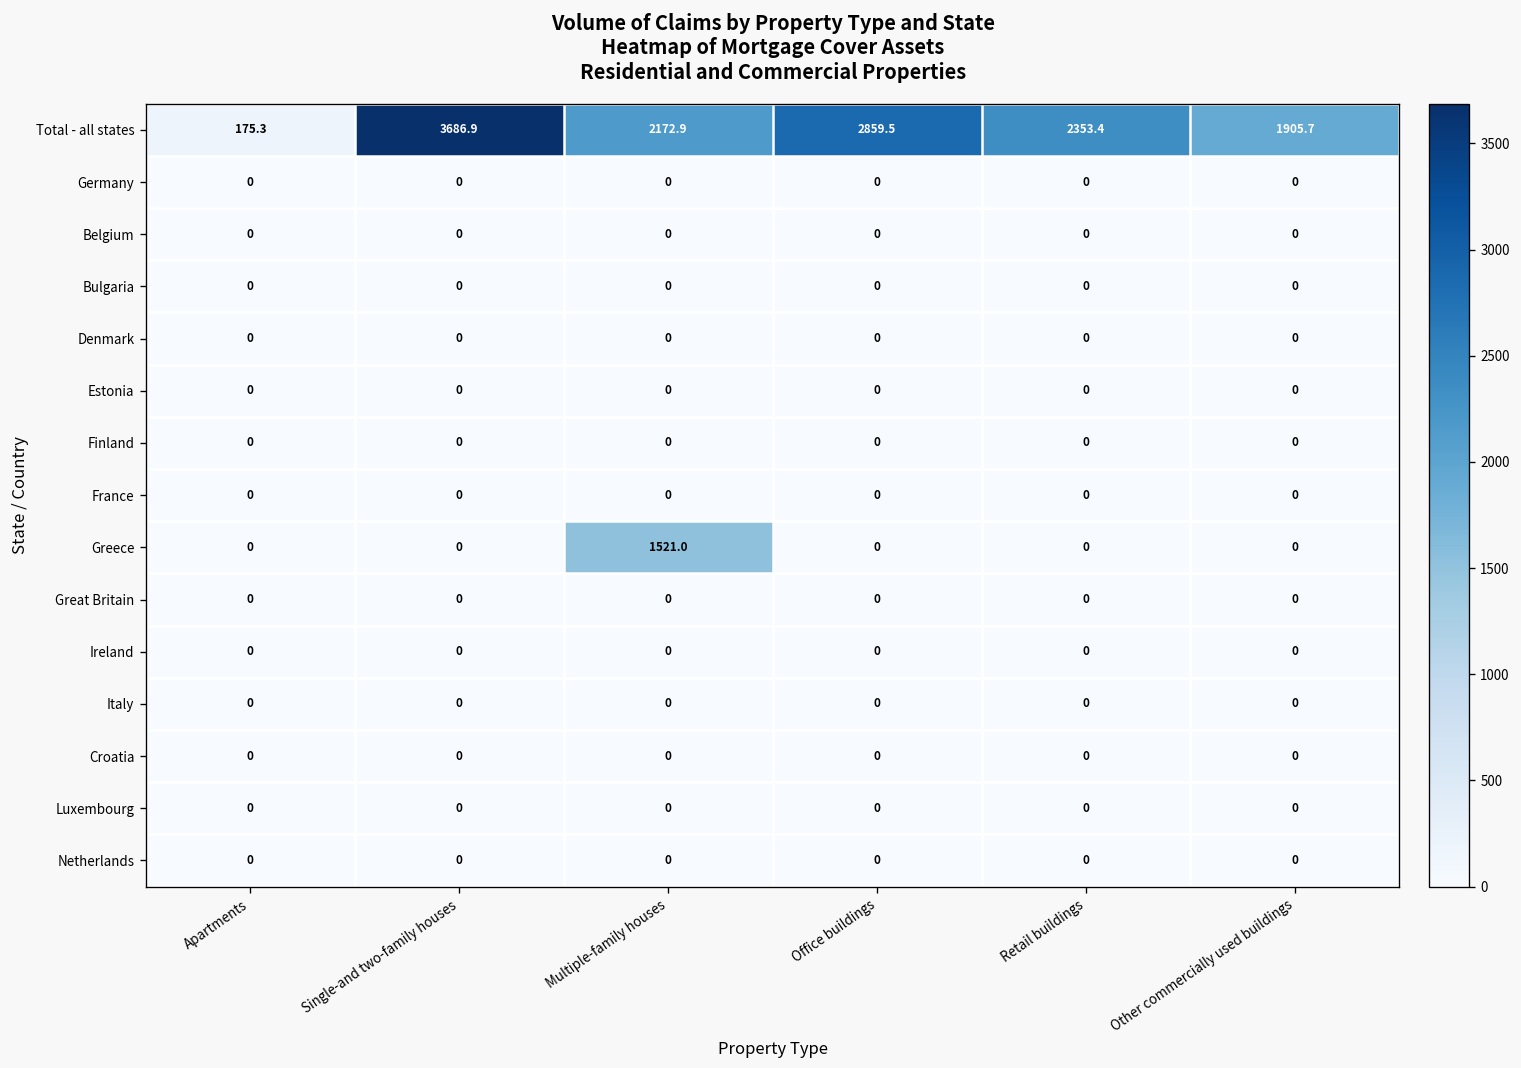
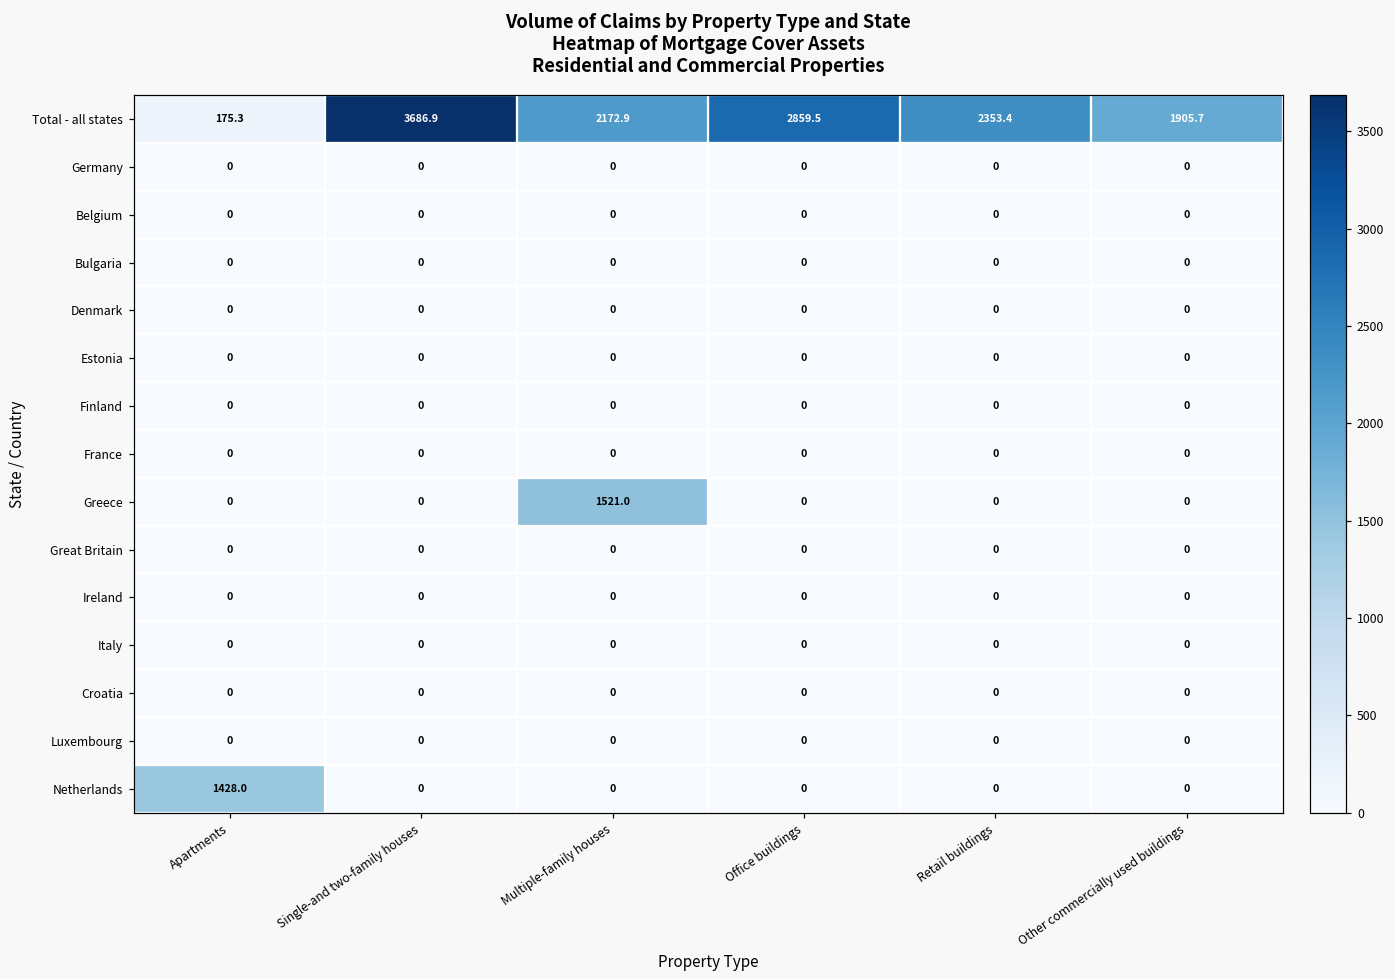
Netherlands, Apartments: 0 -> 1428.0
